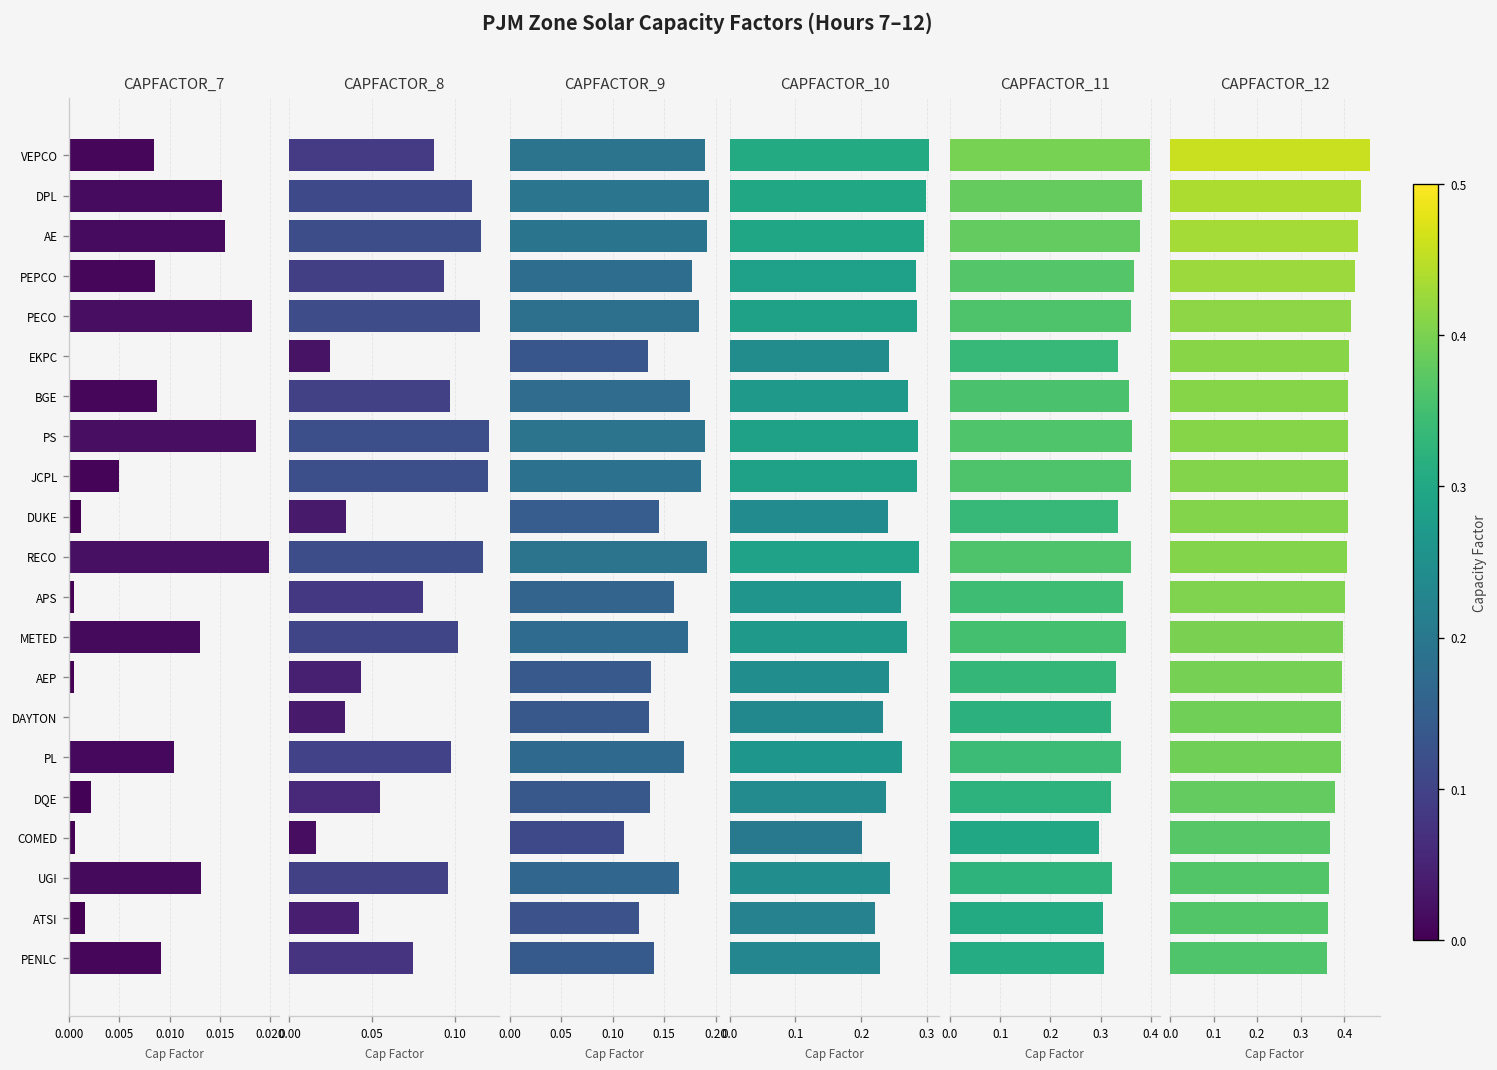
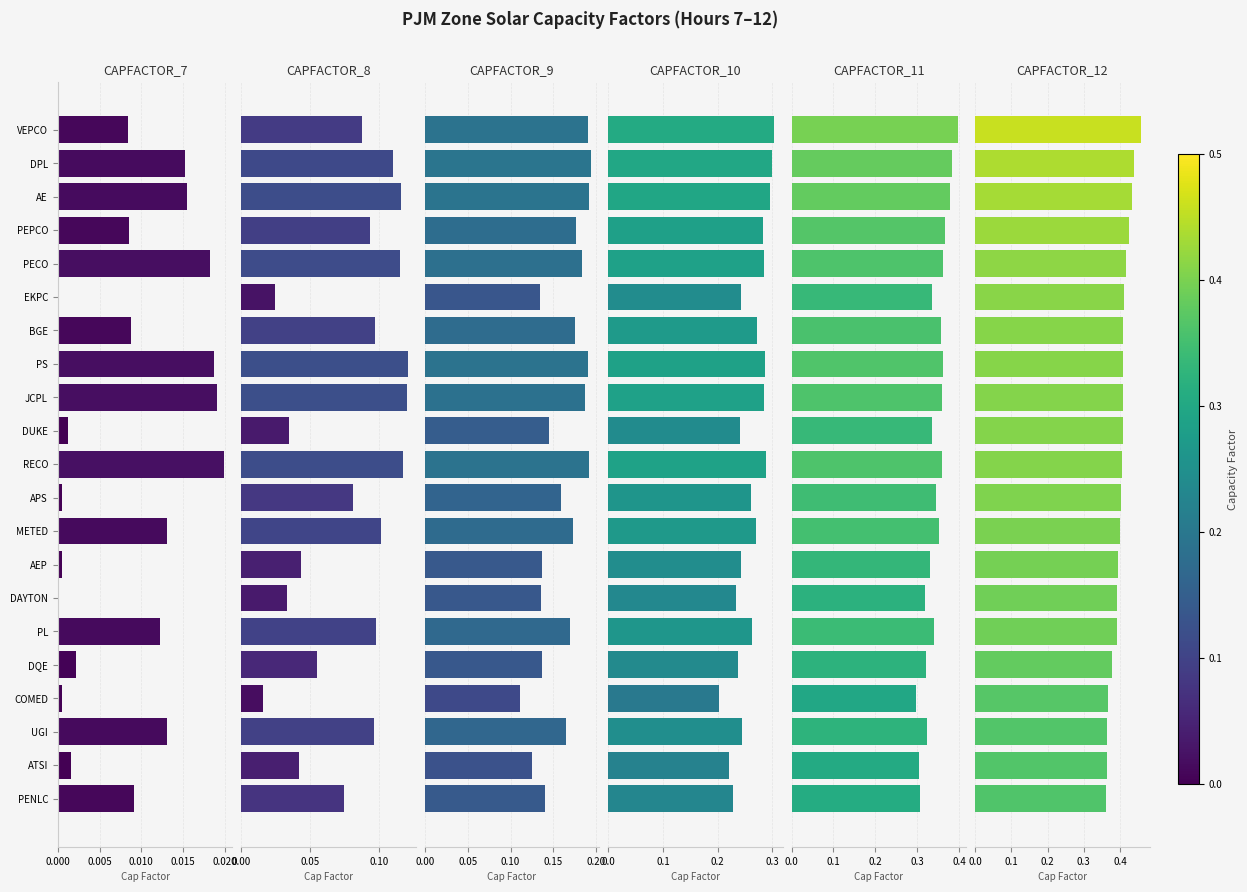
CAPFACTOR_7, JCPL: 0.005 -> 0.019
CAPFACTOR_7, PL: 0.010 -> 0.012
